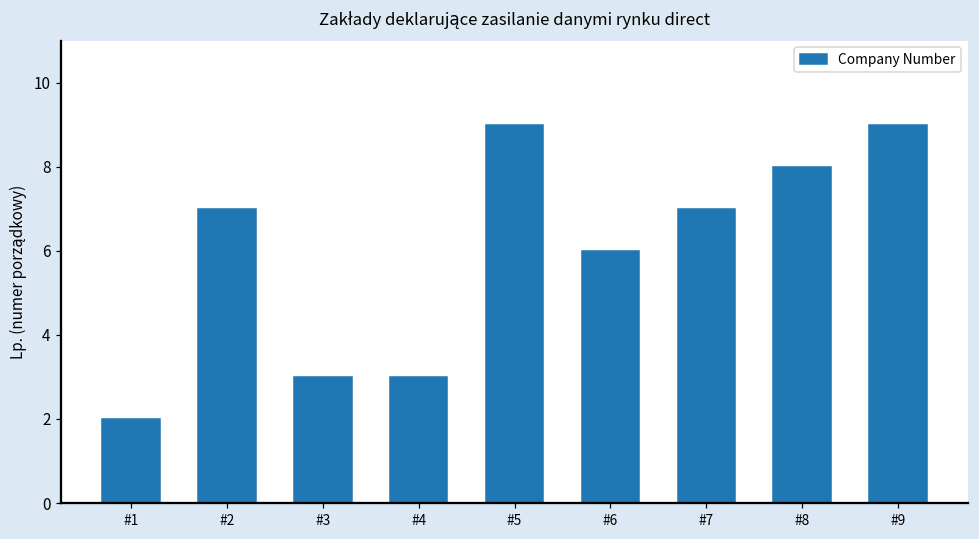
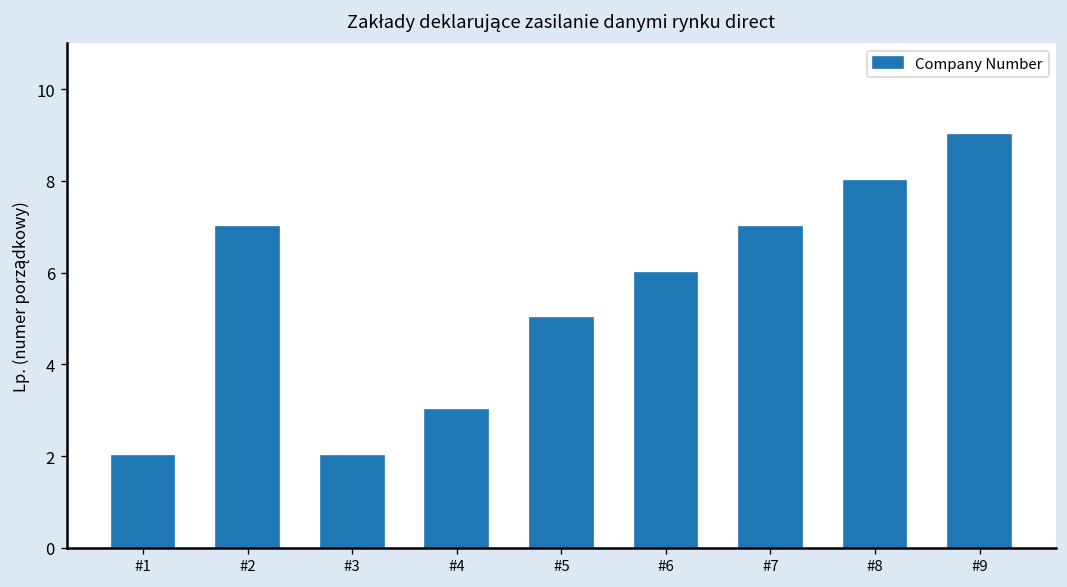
#3: 3 -> 2
#5: 9 -> 5
